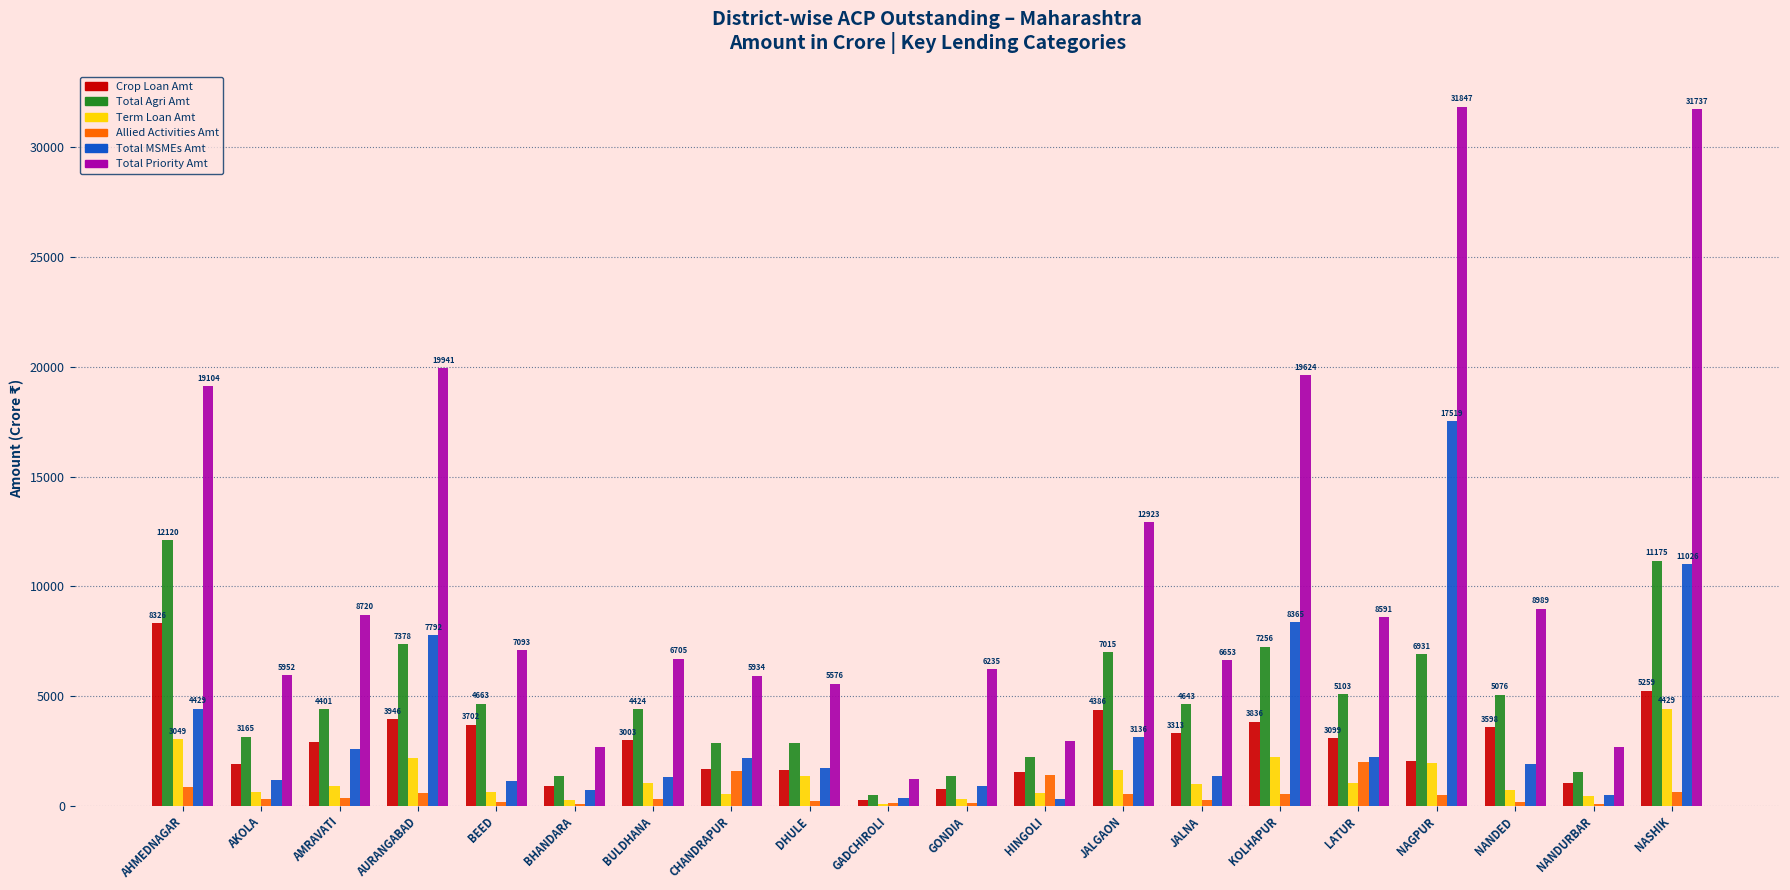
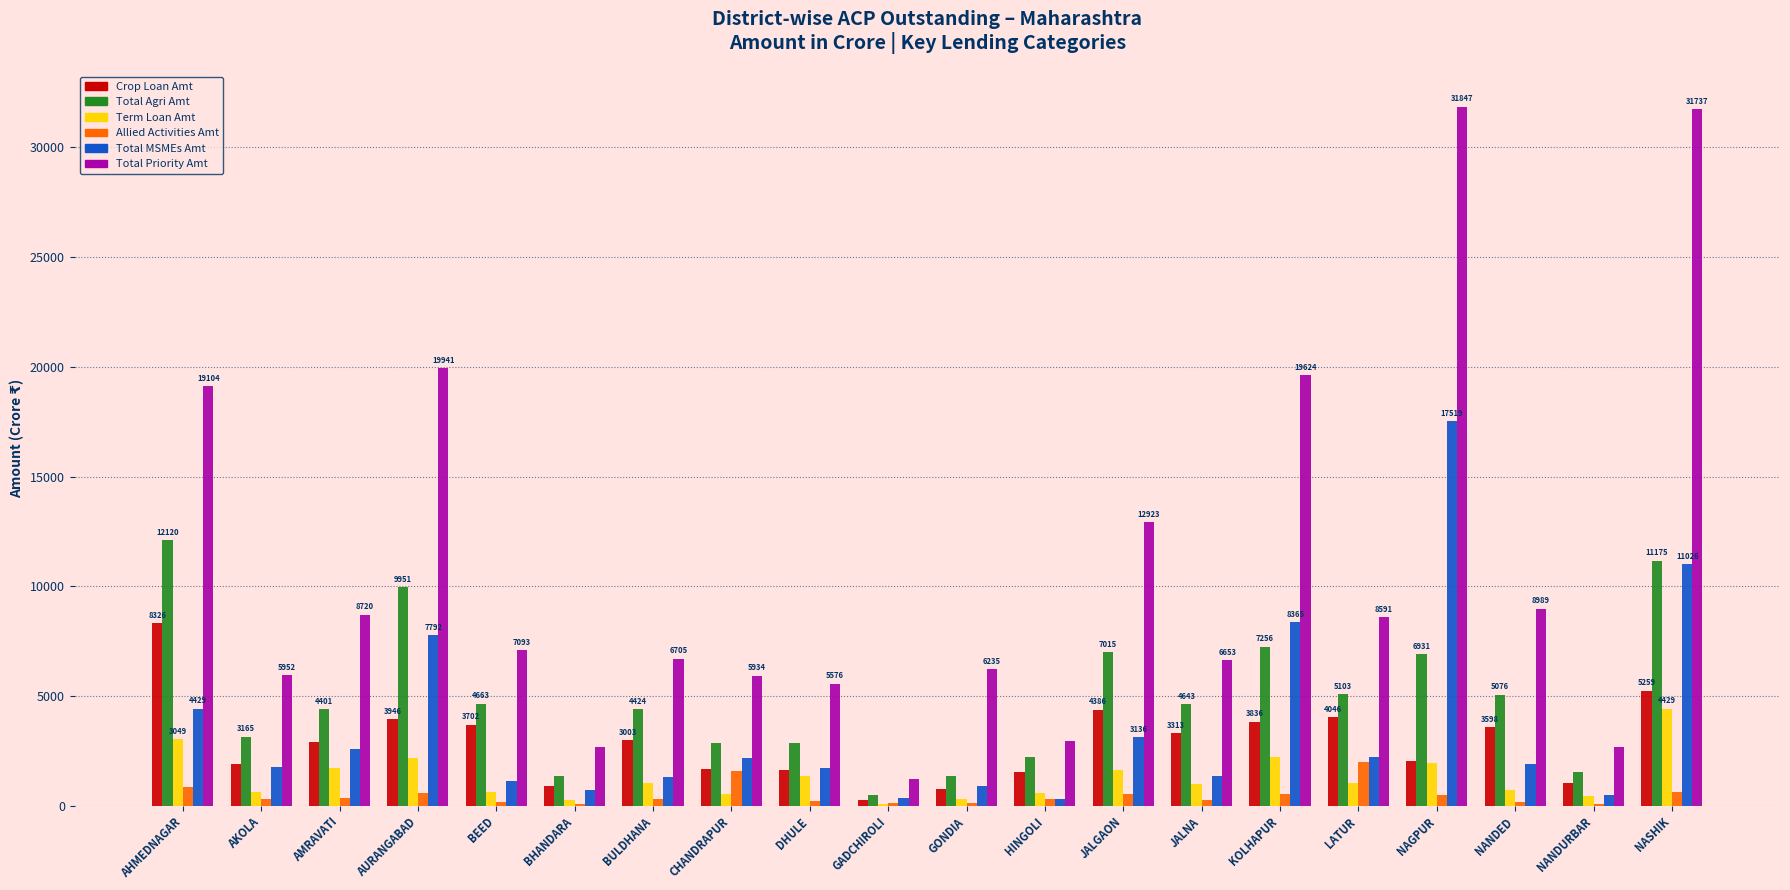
Total MSMEs Amt, AKOLA: 1200 -> 1800
Term Loan Amt, AMRAVATI: 900 -> 1700
Total Agri Amt, AURANGABAD: 7378 -> 9951
Allied Activities Amt, HINGOLI: 1400 -> 300
Crop Loan Amt, LATUR: 3099 -> 4046
